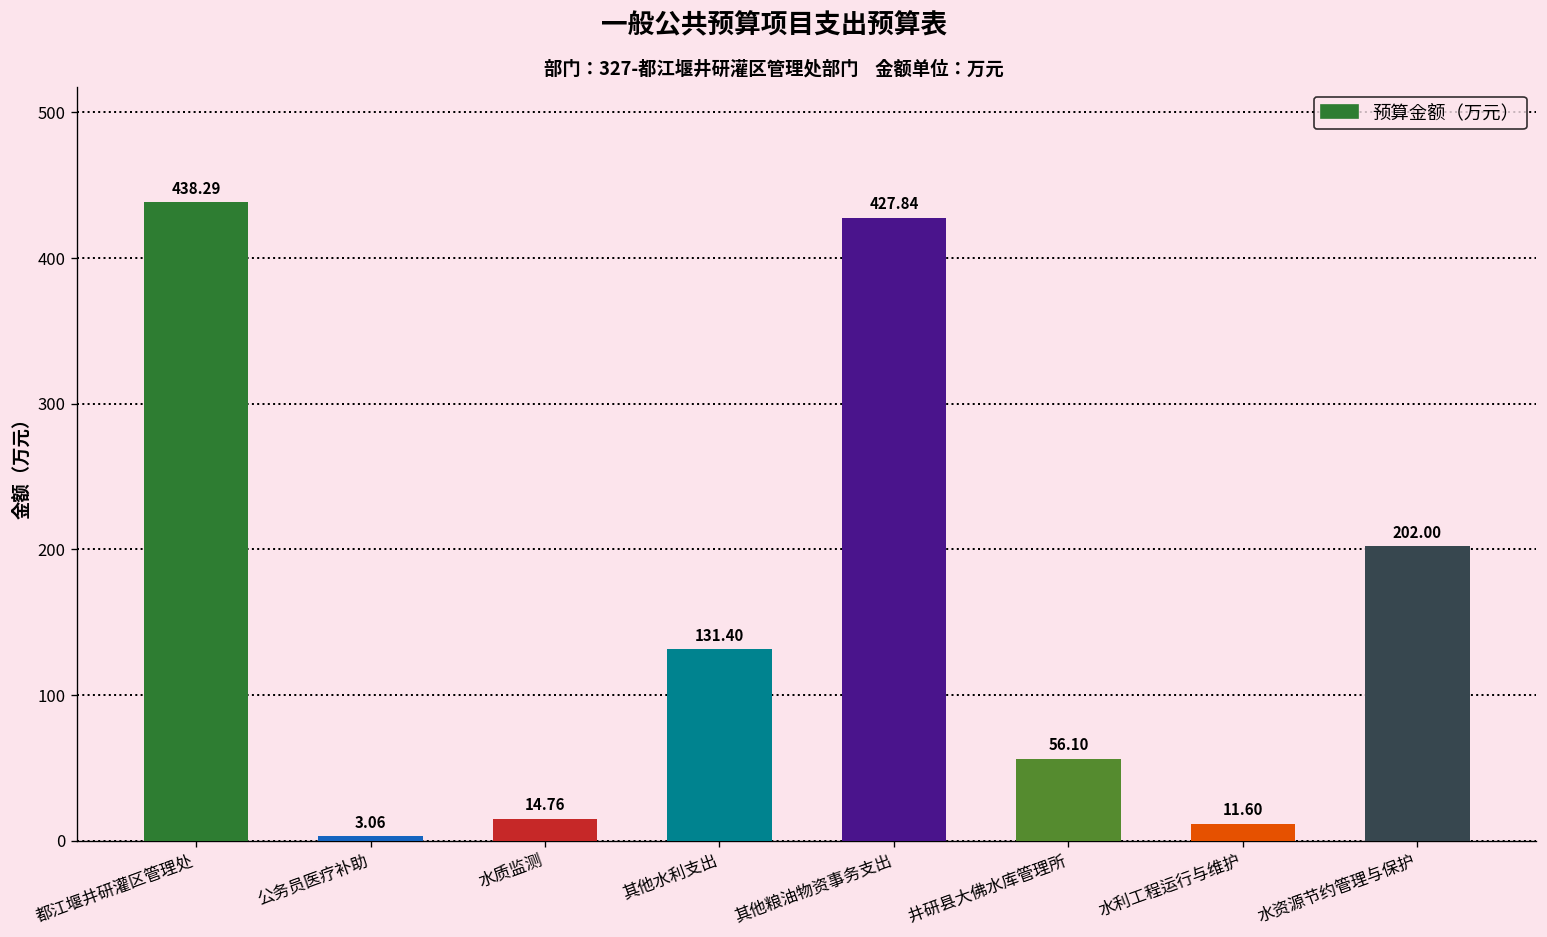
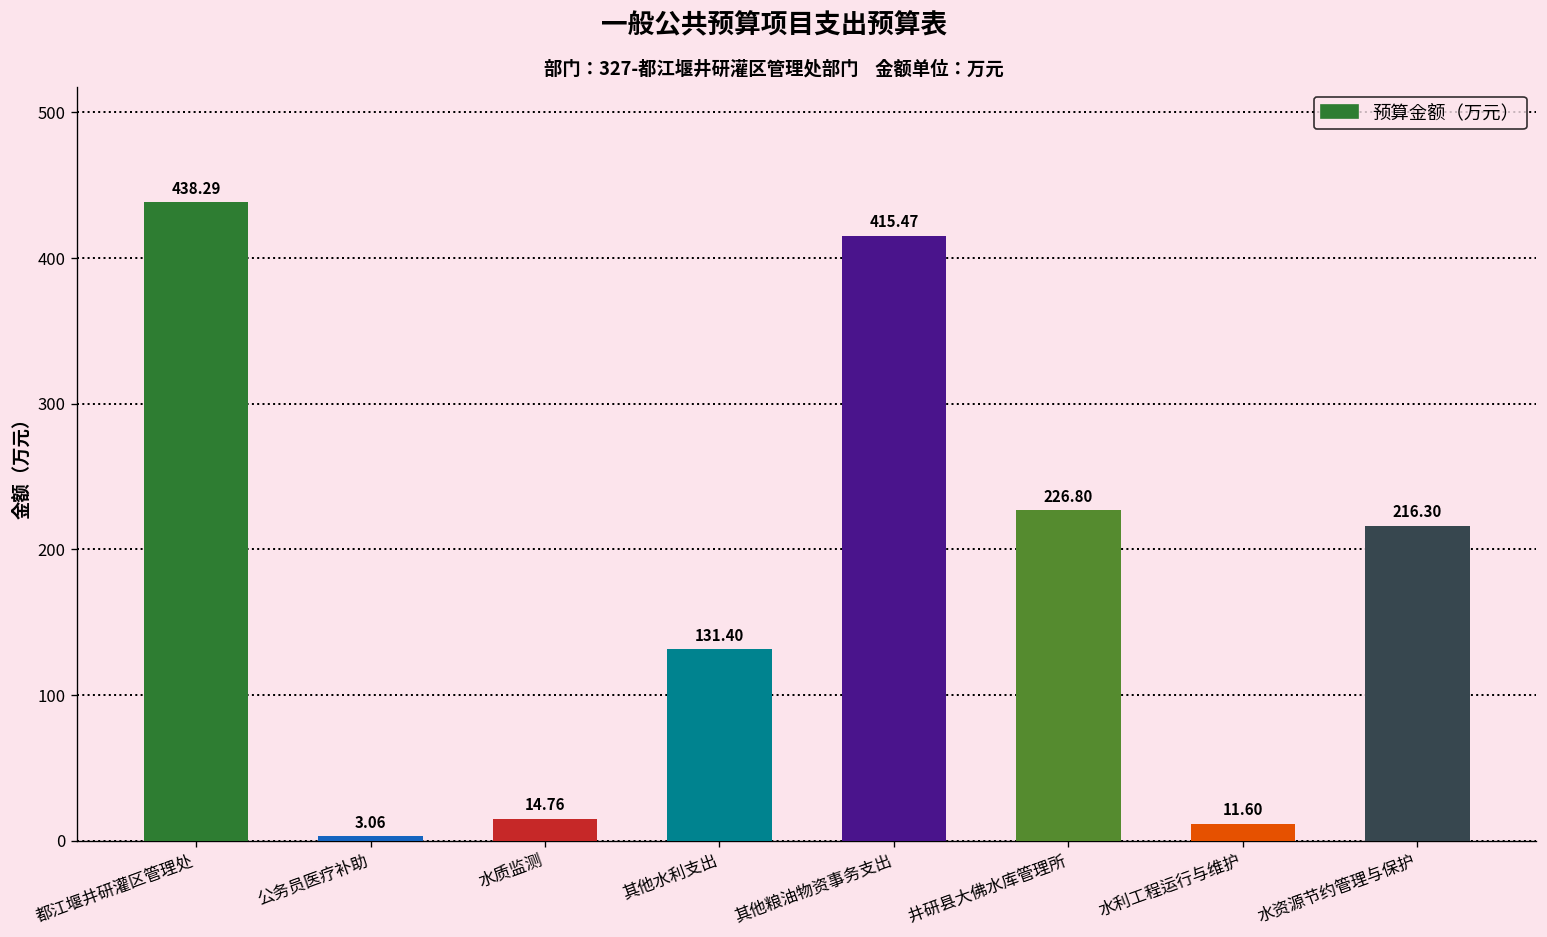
其他粮油物资事务支出: 427.84 -> 415.47
井研县大佛水库管理所: 56.10 -> 226.80
水资源节约管理与保护: 202.00 -> 216.30
